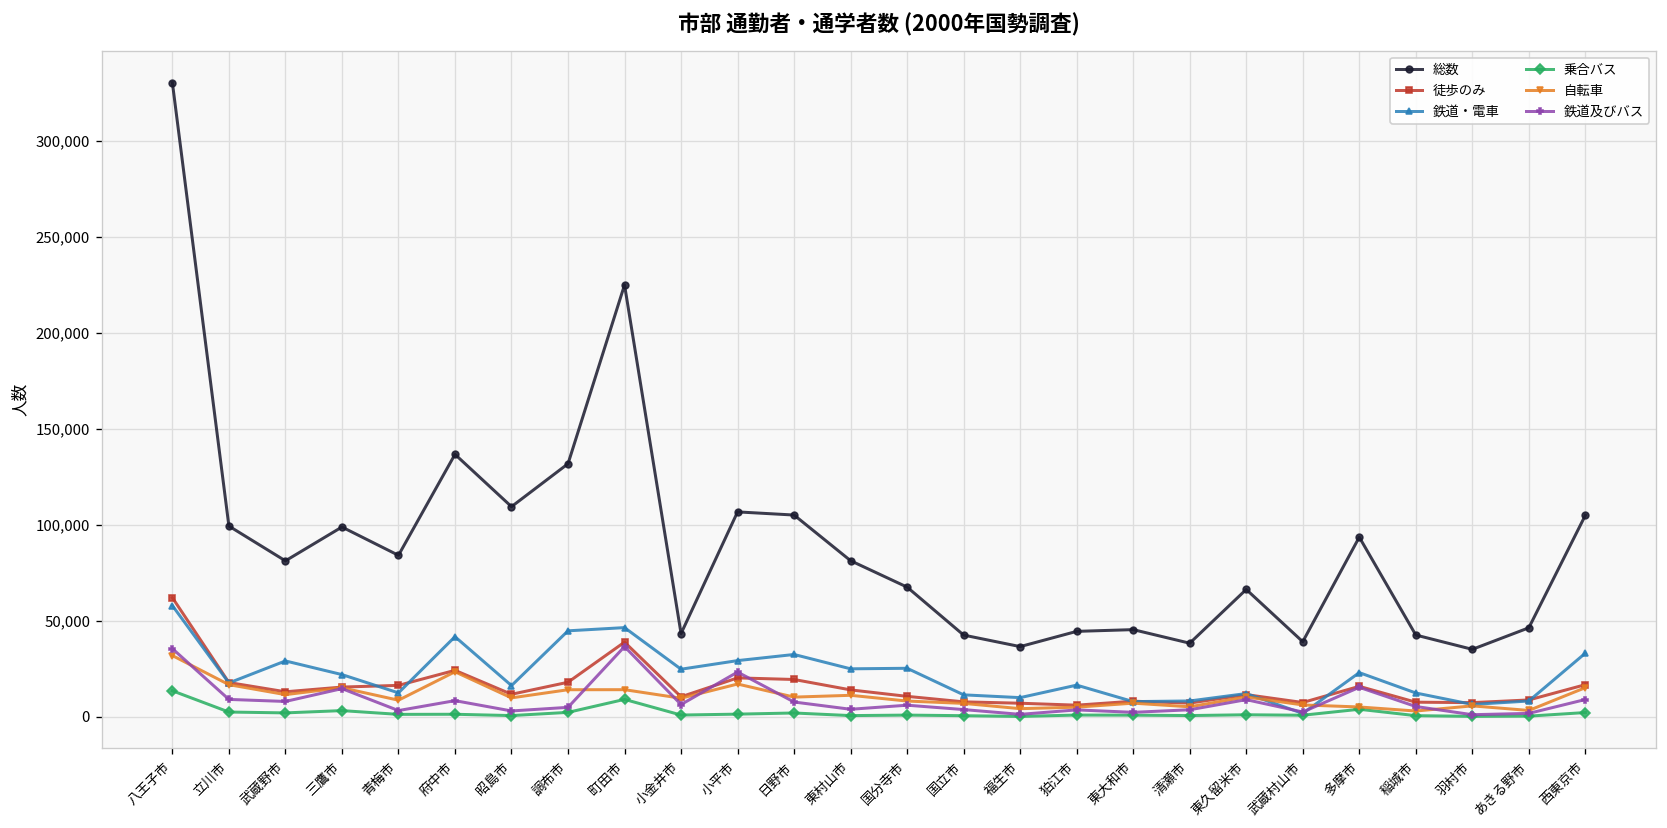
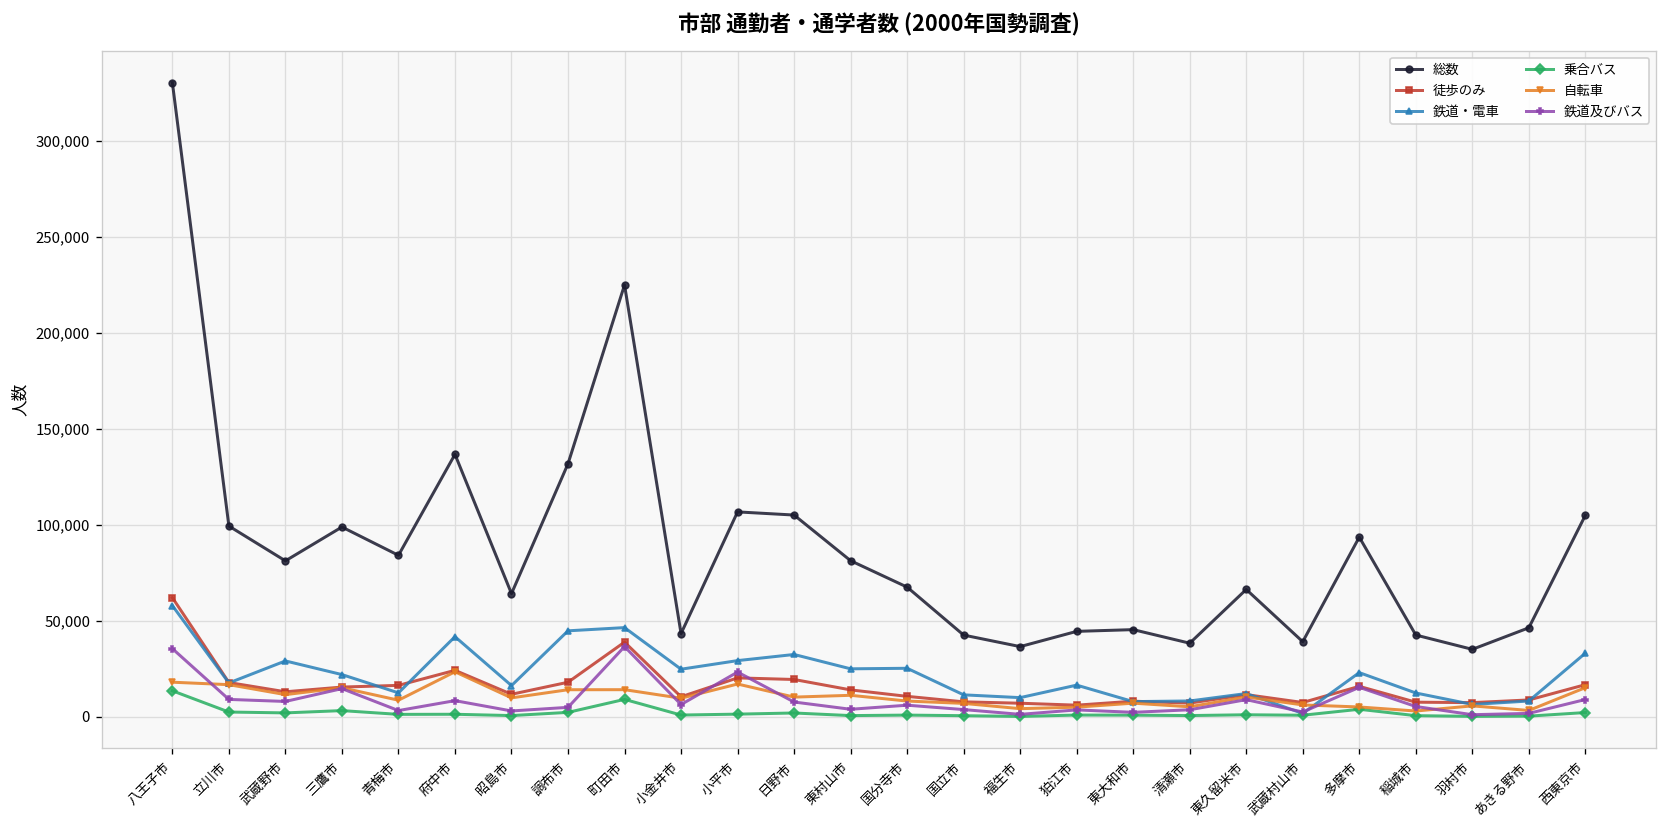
自転車, 八王子市: 32,000 -> 18,000
総数, 昭島市: 109,000 -> 64,000
